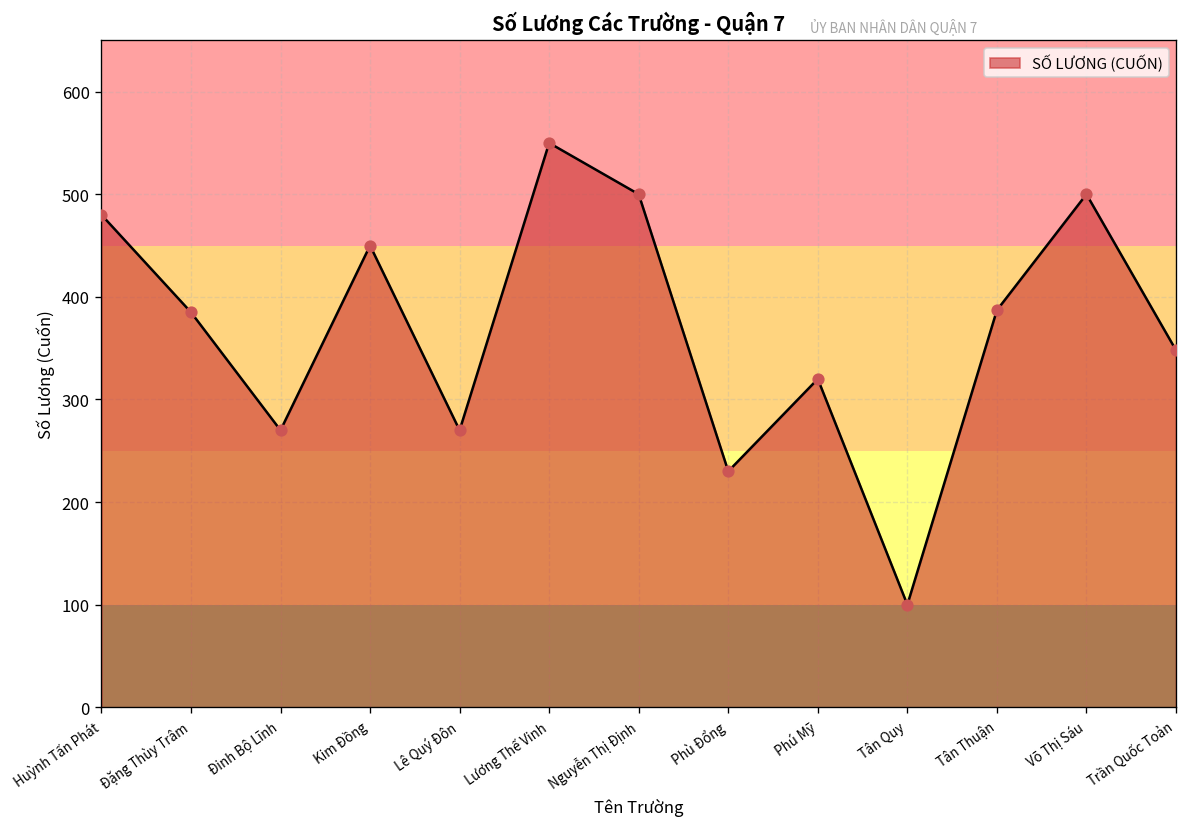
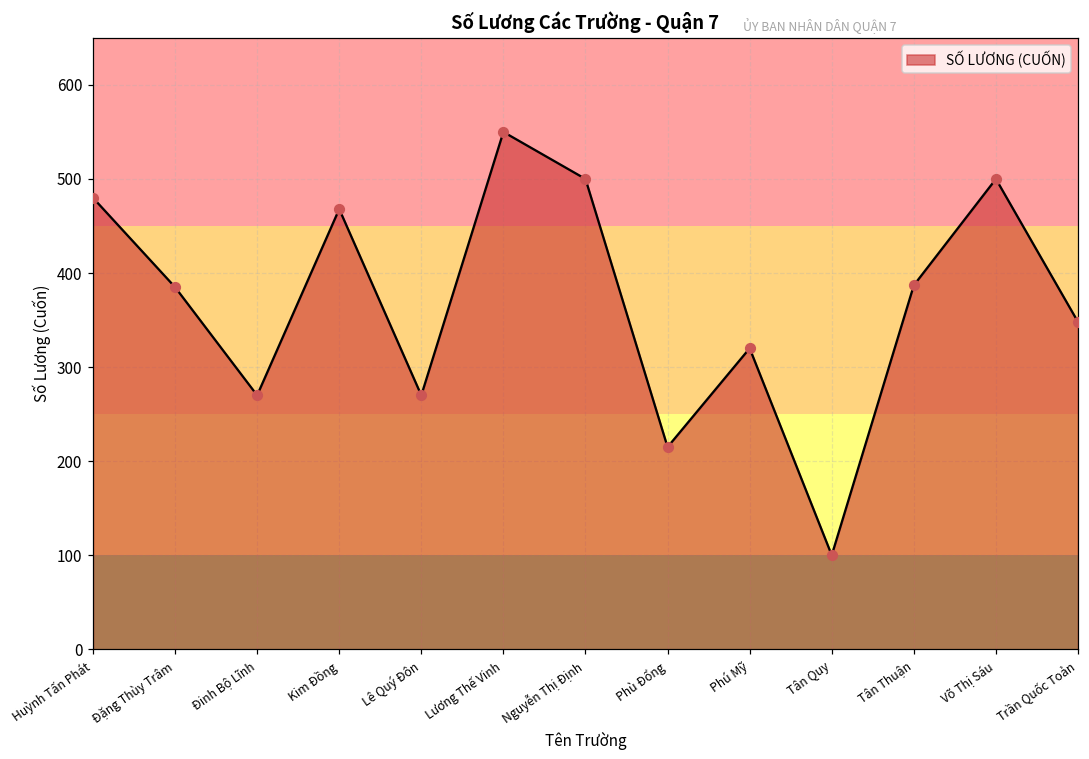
Kim Đồng: 450 -> 470
Phù Đổng: 230 -> 220
